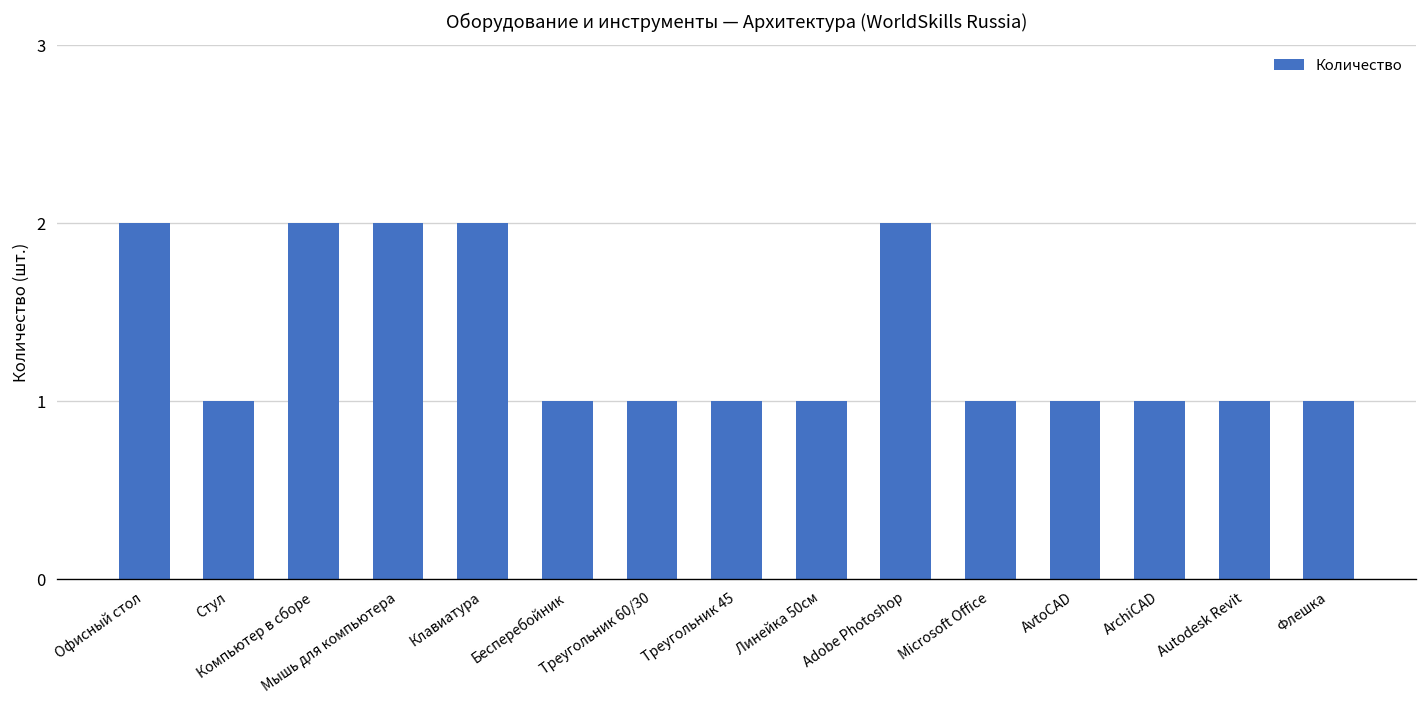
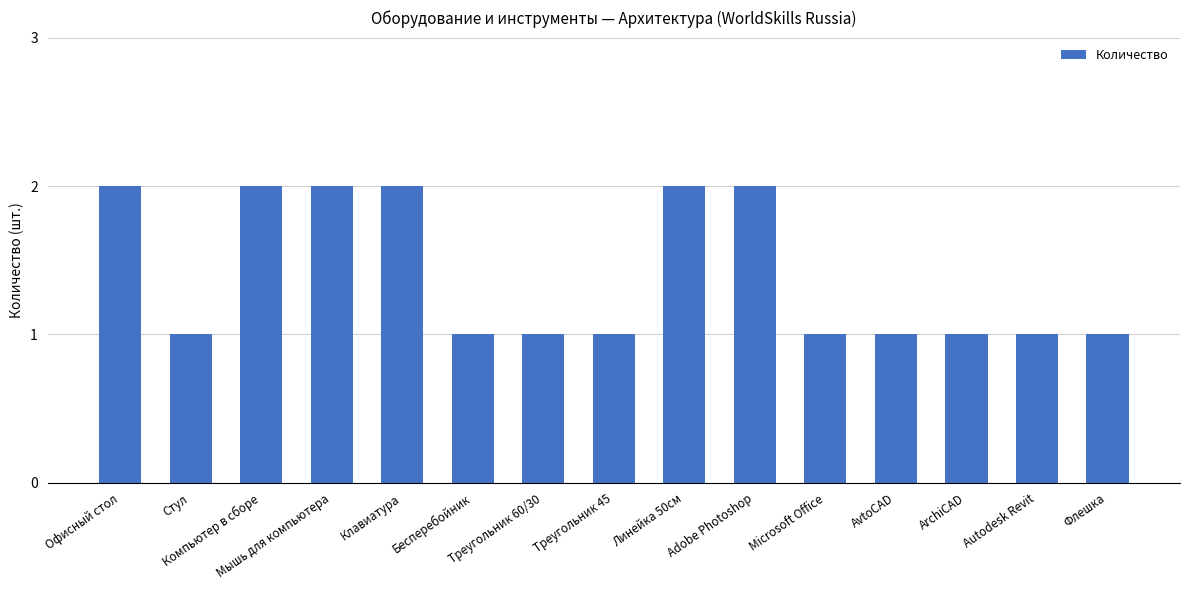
Линейка 50см: 1 -> 2
